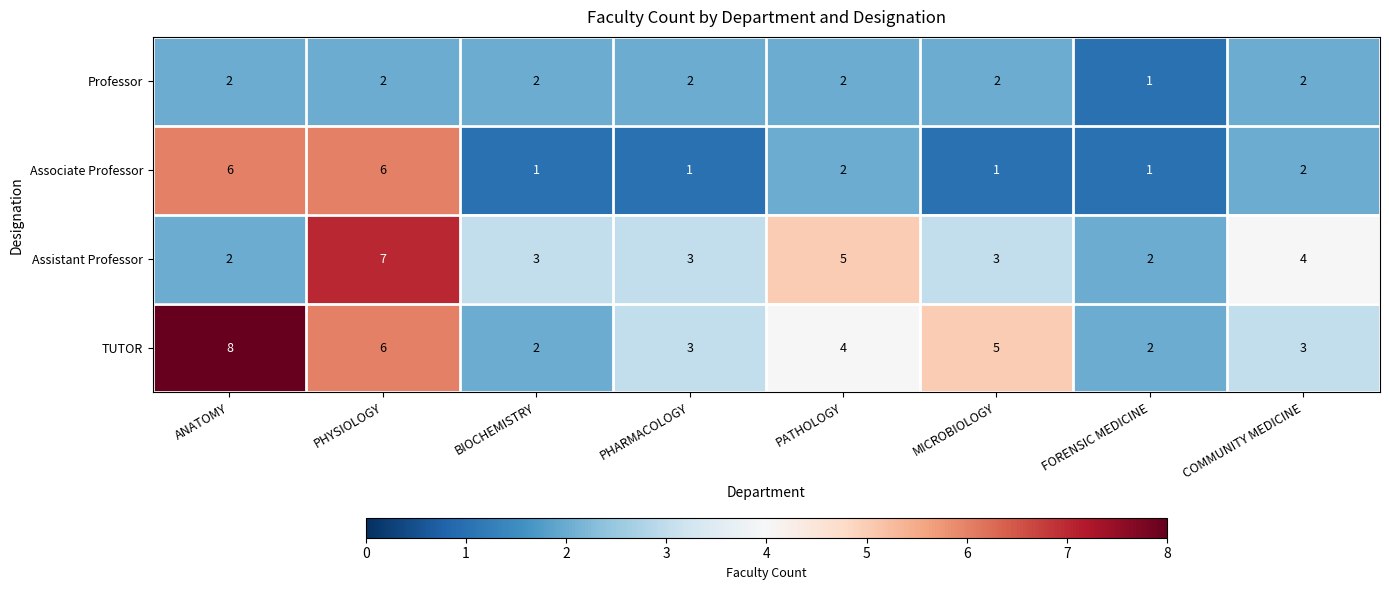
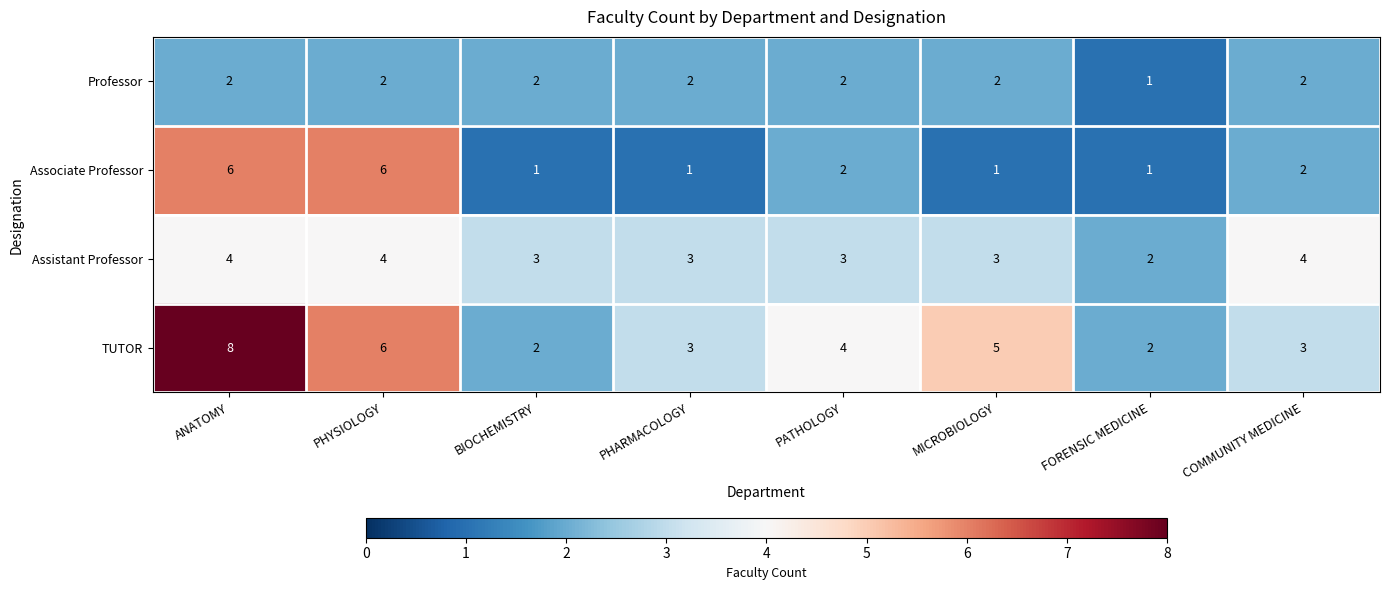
Assistant Professor, ANATOMY: 2 -> 4
Assistant Professor, PHYSIOLOGY: 7 -> 4
Assistant Professor, PATHOLOGY: 5 -> 3
